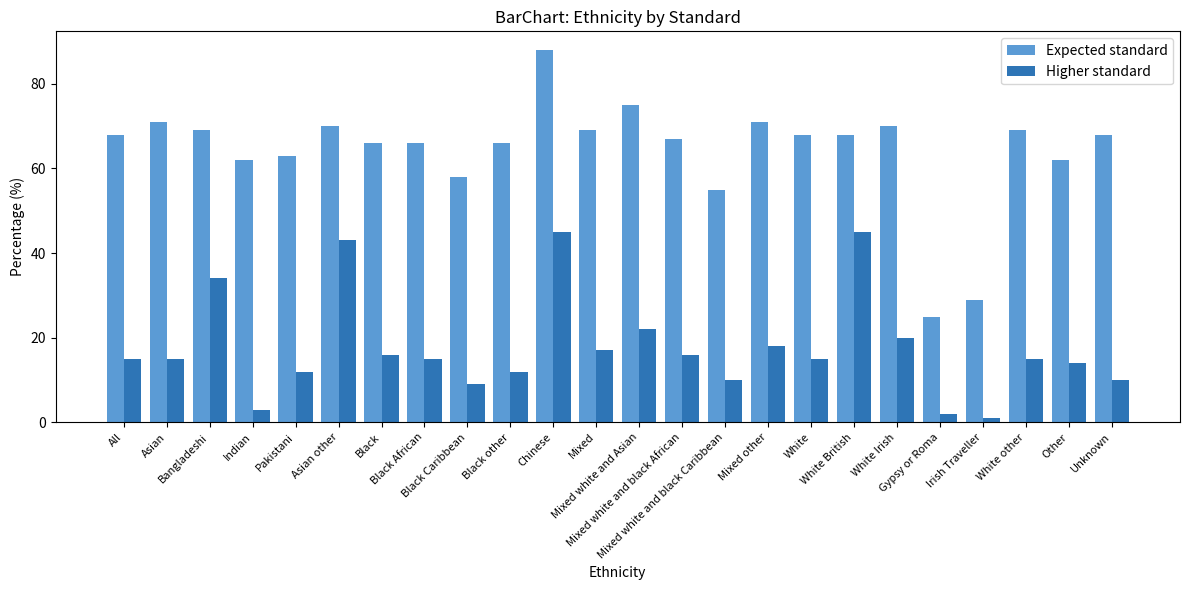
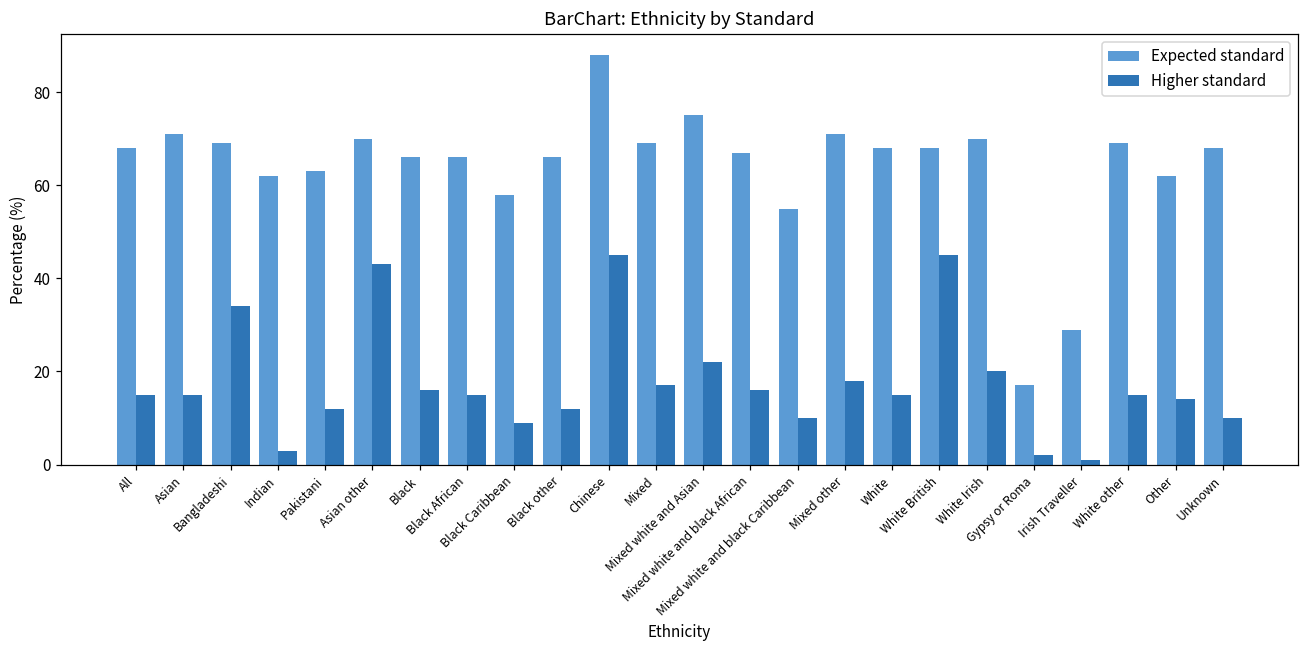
Expected standard, Gypsy or Roma: 25 -> 17
